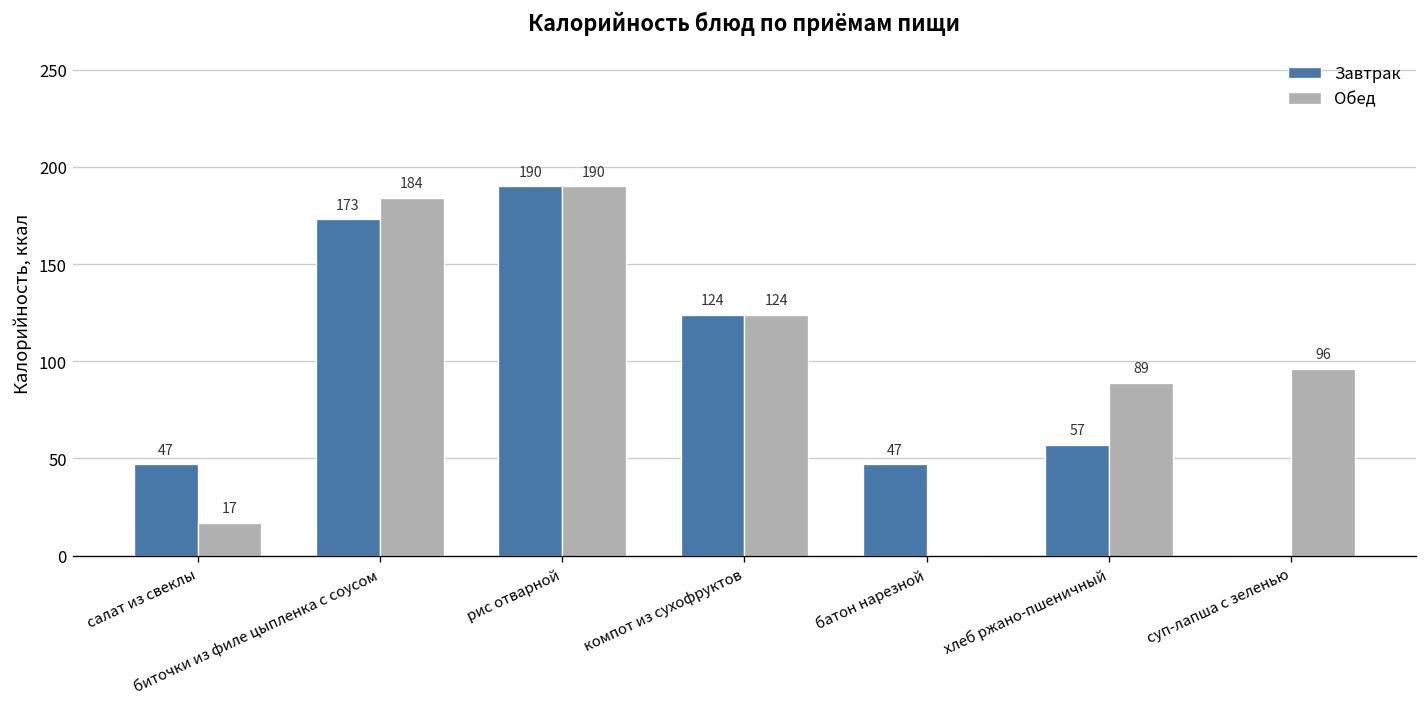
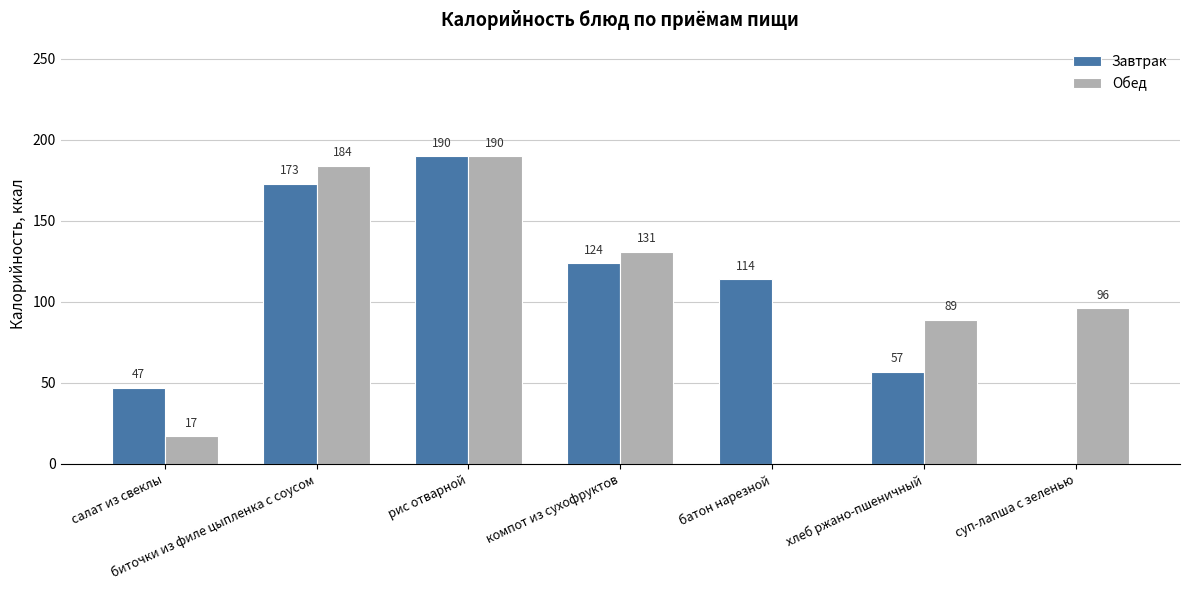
Обед, компот из сухофруктов: 124 -> 131
Завтрак, батон нарезной: 47 -> 114
